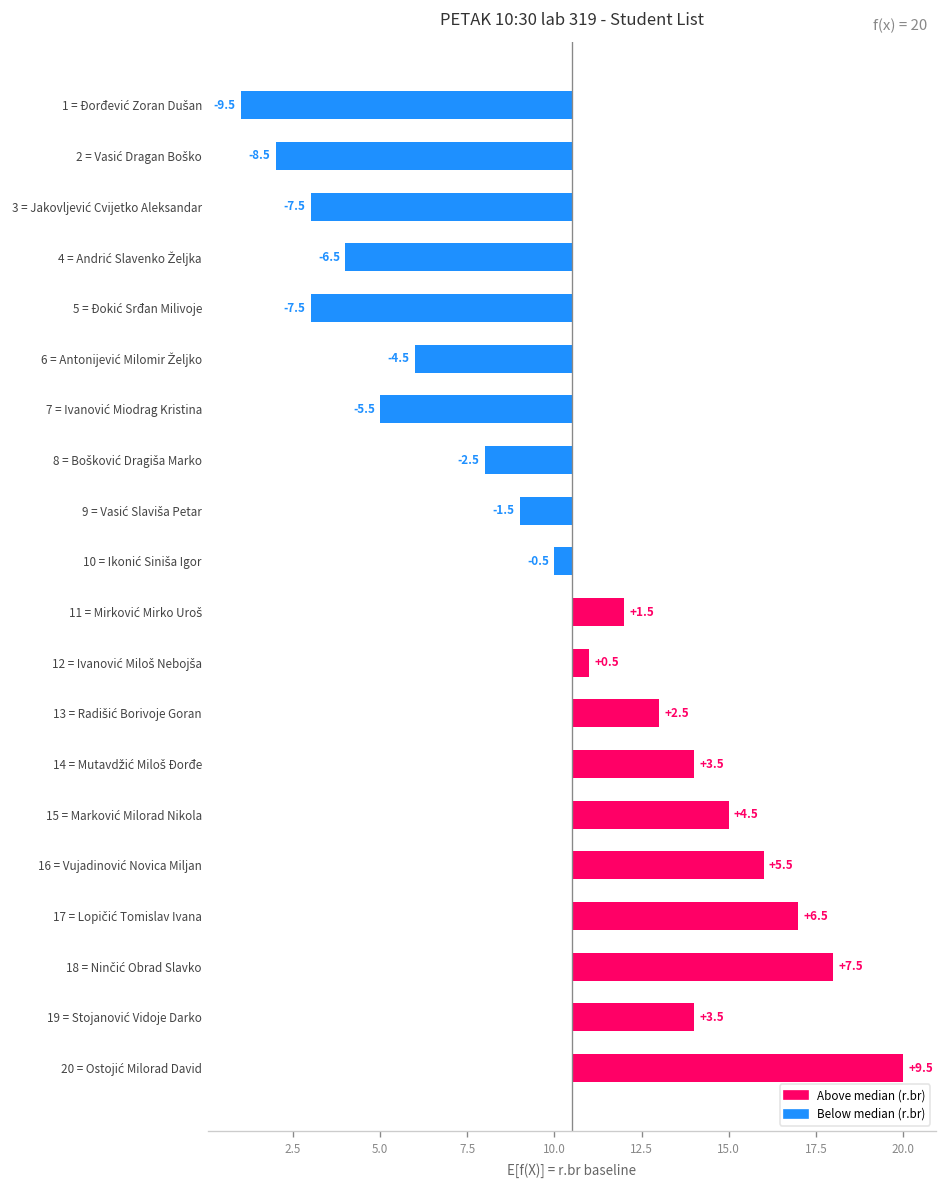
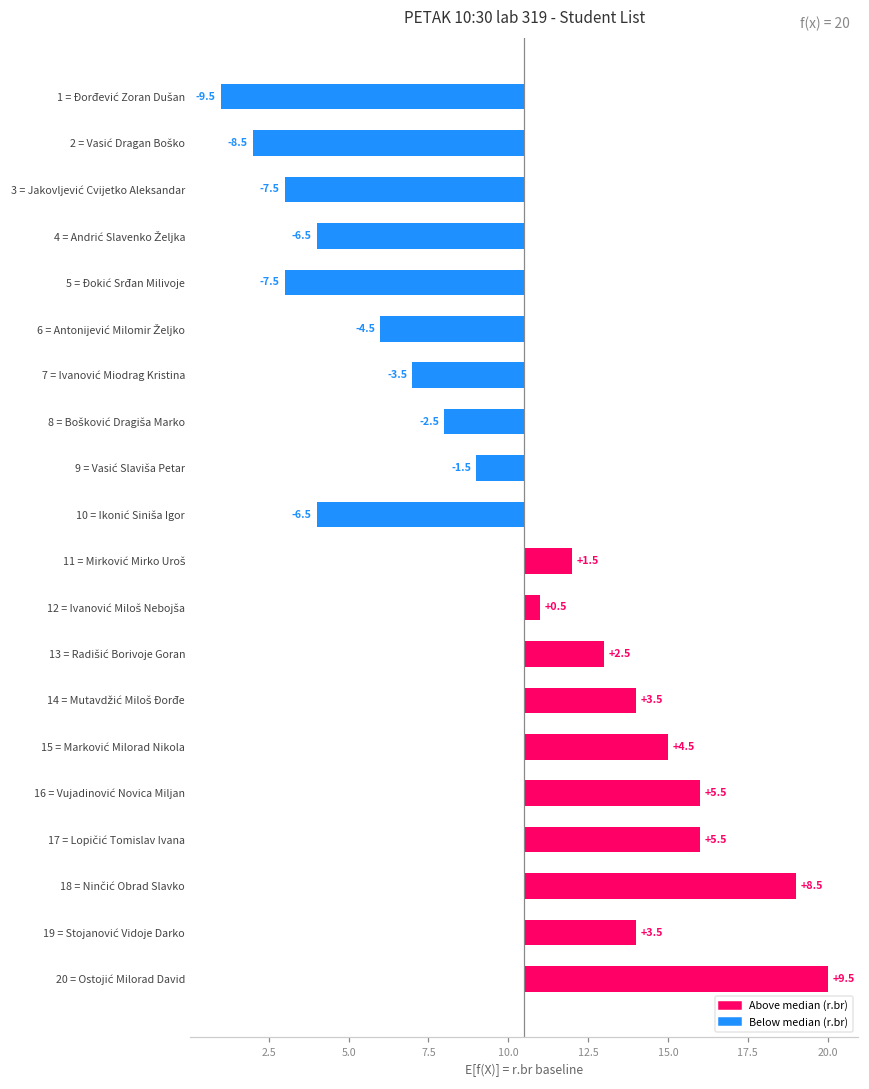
7 = Ivanović Miodrag Kristina: -5.5 -> -3.5
10 = Ikonić Siniša Igor: -0.5 -> -6.5
17 = Lopičić Tomislav Ivana: +6.5 -> +5.5
18 = Ninčić Obrad Slavko: +7.5 -> +8.5
